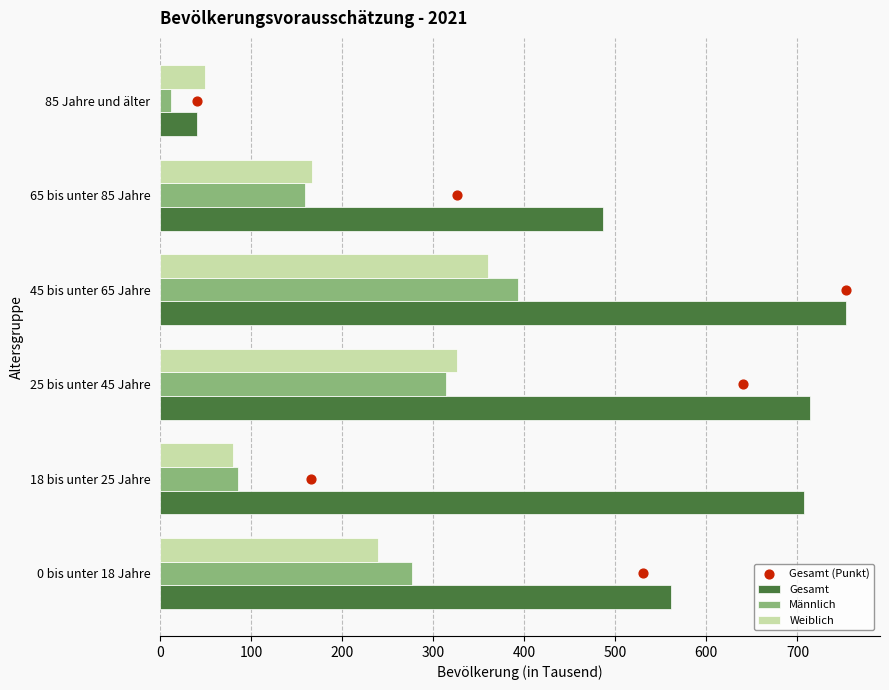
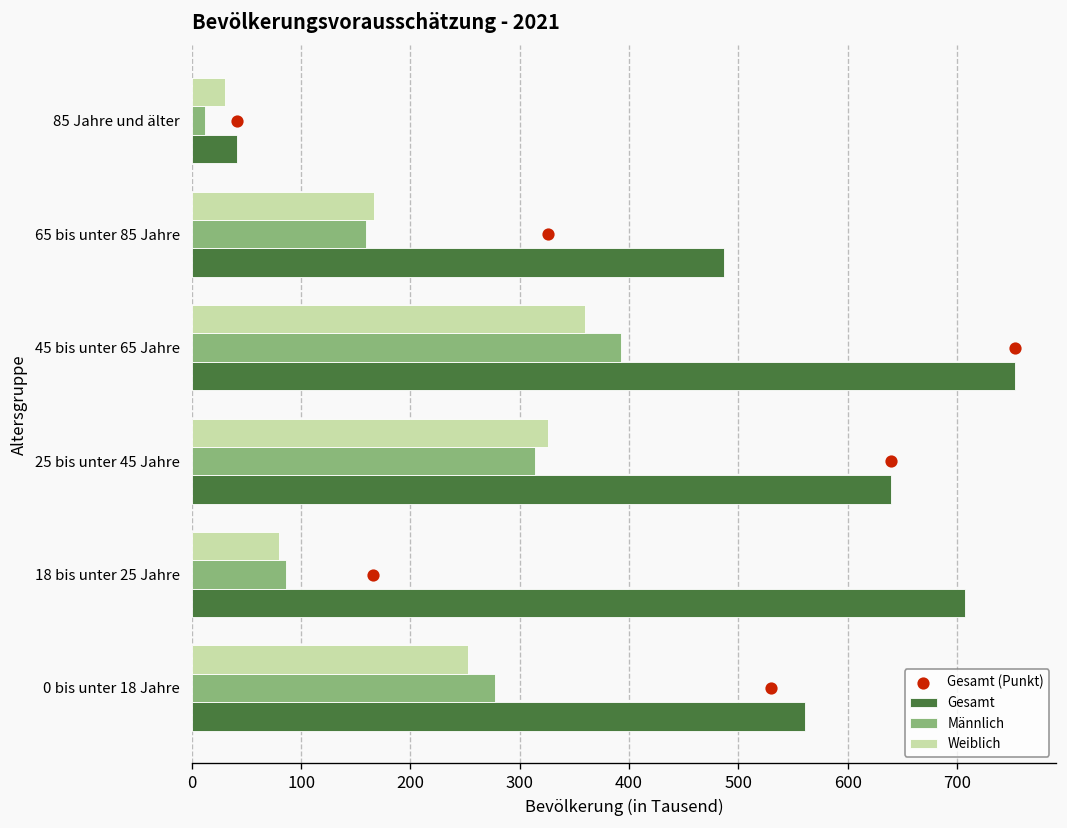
Weiblich, 85 Jahre und älter: 50 -> 30
Gesamt, 25 bis unter 45 Jahre: 710 -> 640
Weiblich, 0 bis unter 18 Jahre: 240 -> 250
